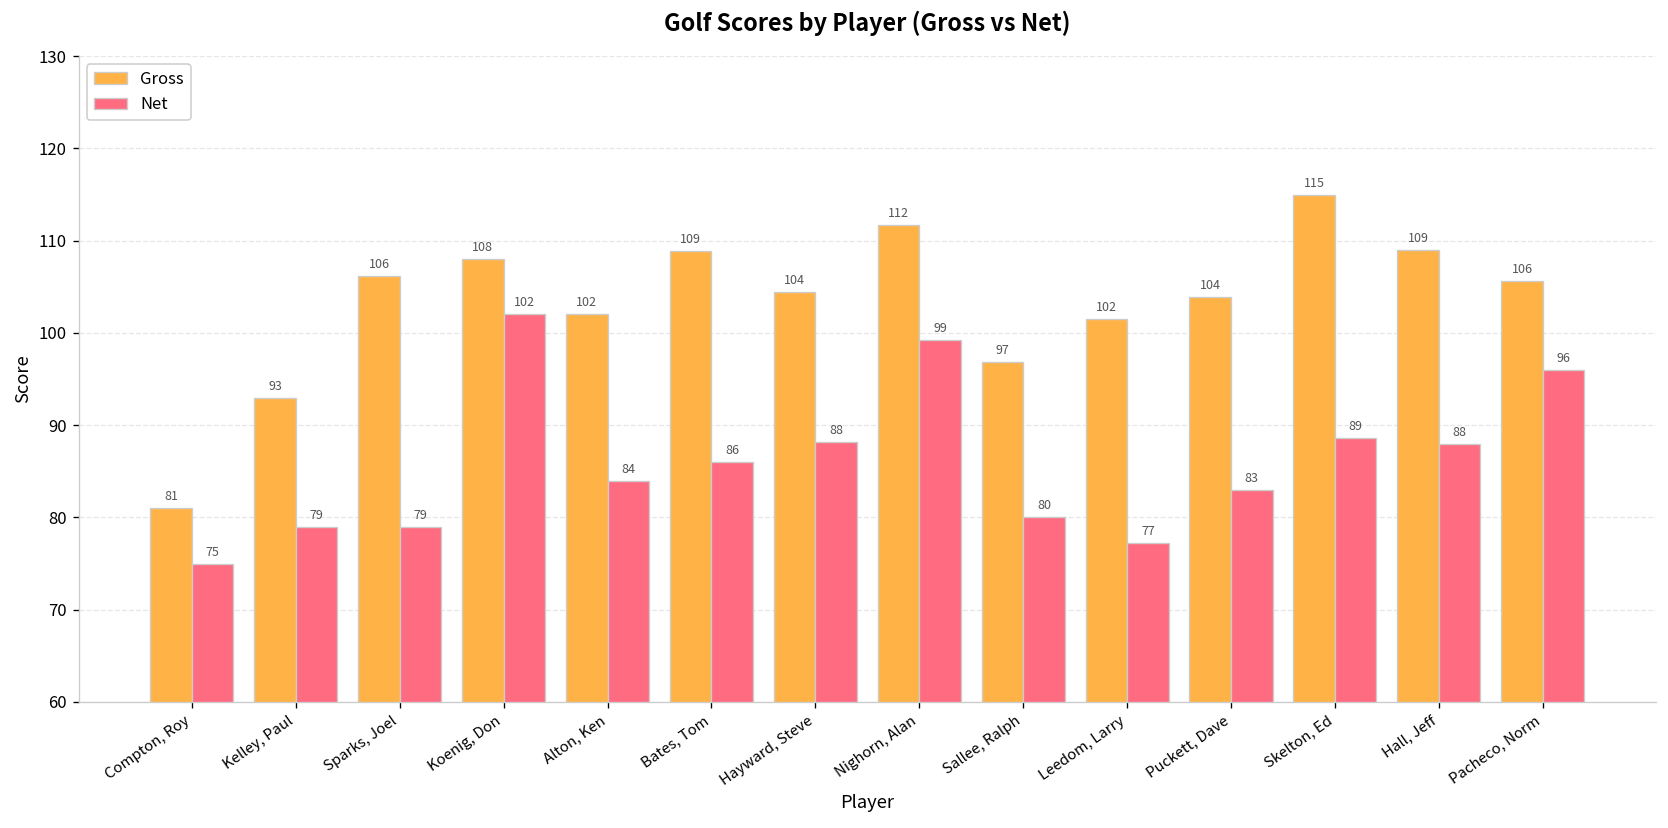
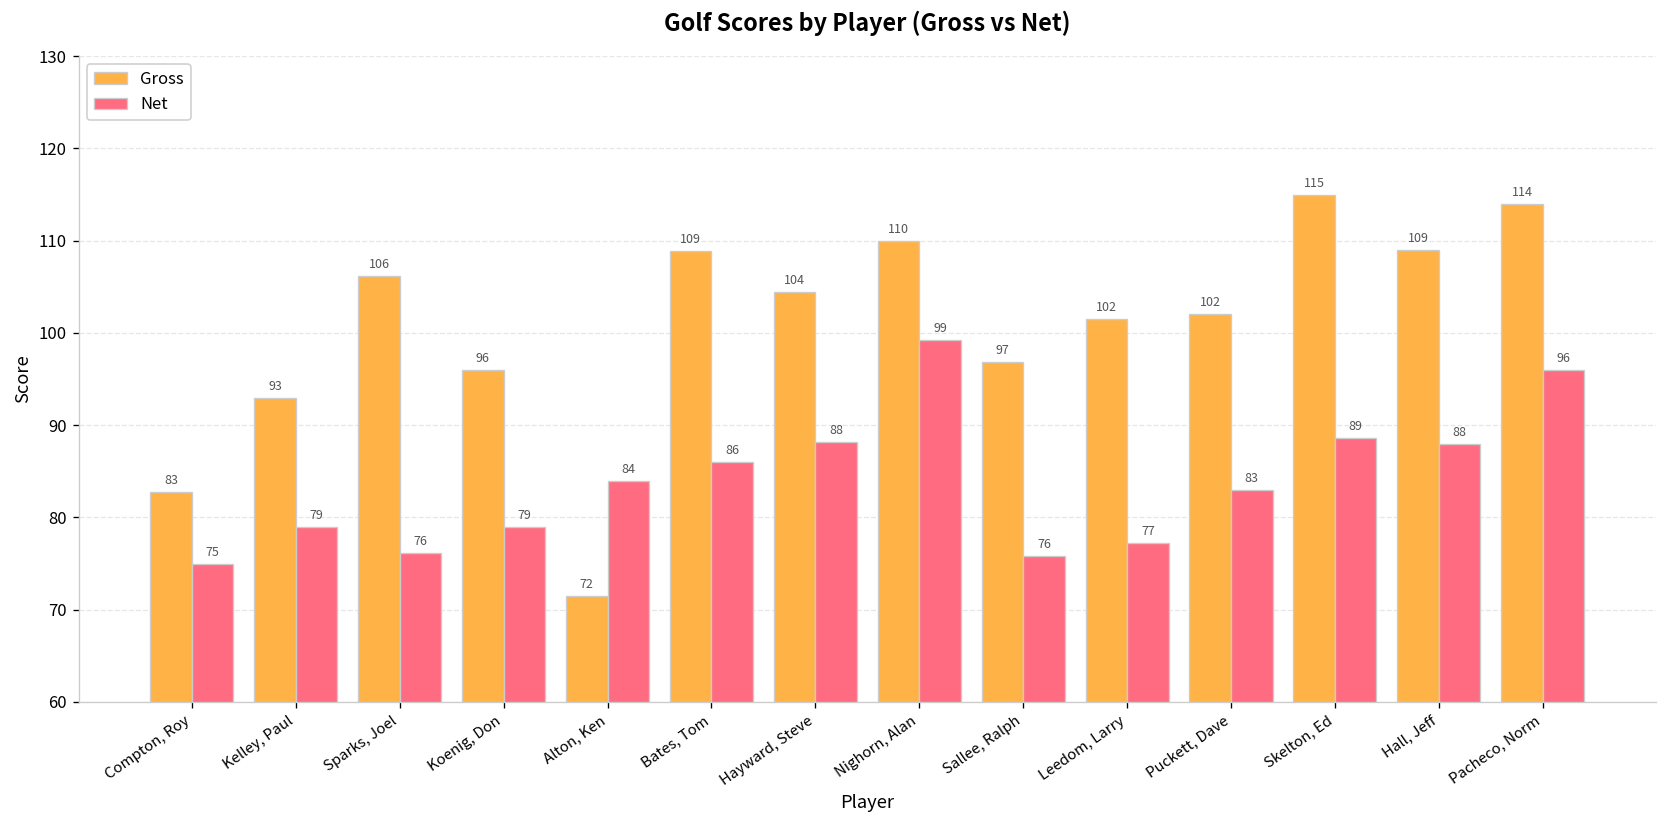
Gross, Compton, Roy: 81 -> 83
Net, Sparks, Joel: 79 -> 76
Gross, Koenig, Don: 108 -> 96
Net, Koenig, Don: 102 -> 79
Gross, Alton, Ken: 102 -> 72
Gross, Nighorn, Alan: 112 -> 110
Net, Sallee, Ralph: 80 -> 76
Gross, Puckett, Dave: 104 -> 102
Gross, Pacheco, Norm: 106 -> 114
